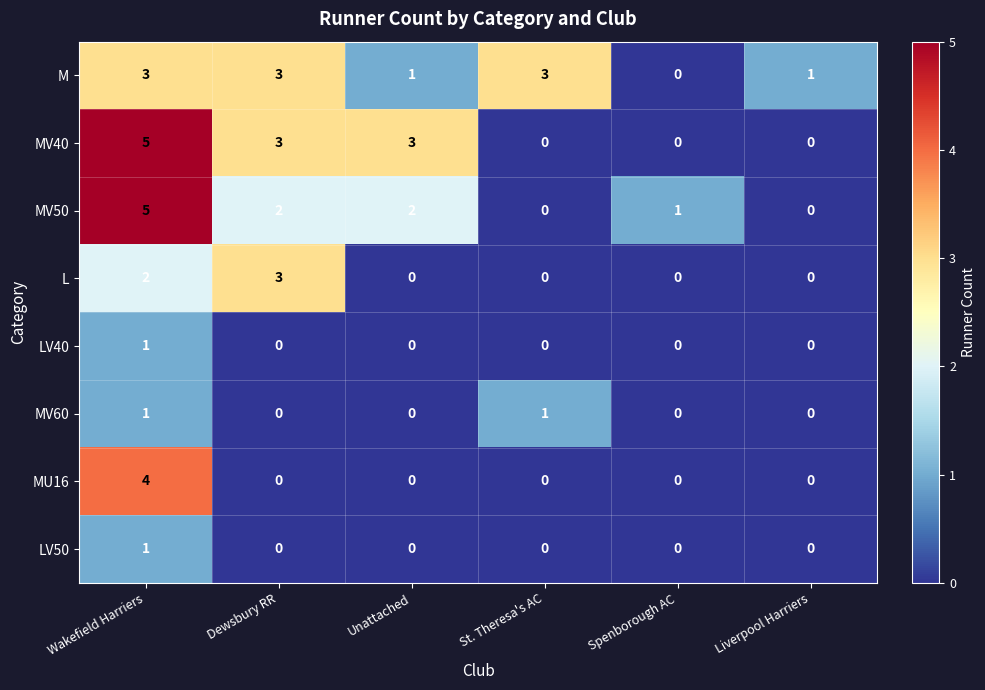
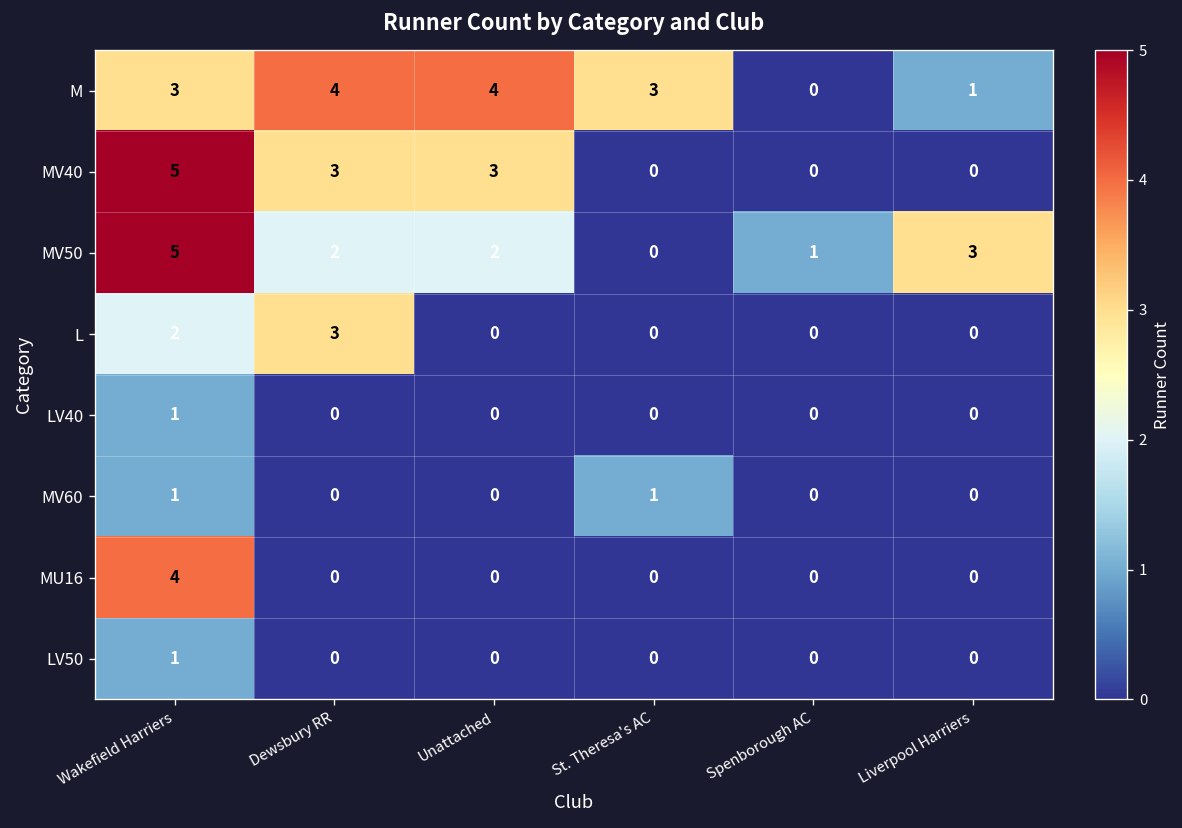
M, Dewsbury RR: 3 -> 4
M, Unattached: 1 -> 4
MV50, Liverpool Harriers: 0 -> 3
